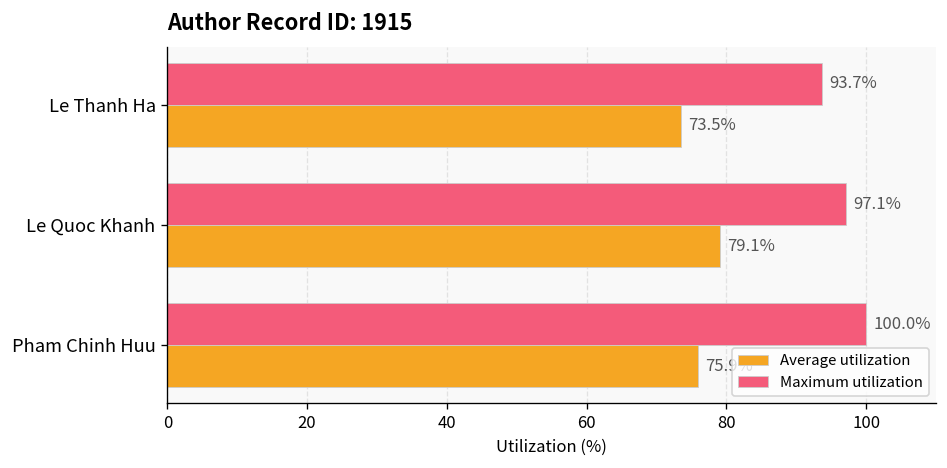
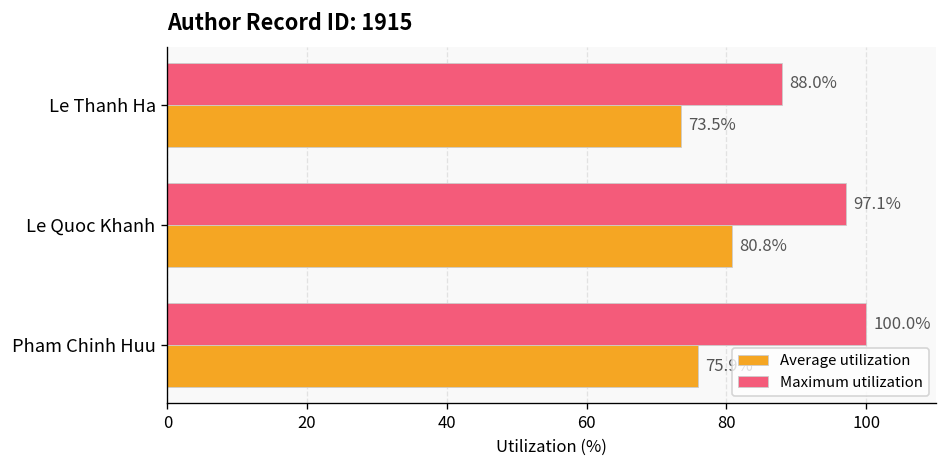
Maximum utilization, Le Thanh Ha: 93.7% -> 88.0%
Average utilization, Le Quoc Khanh: 79.1% -> 80.8%
